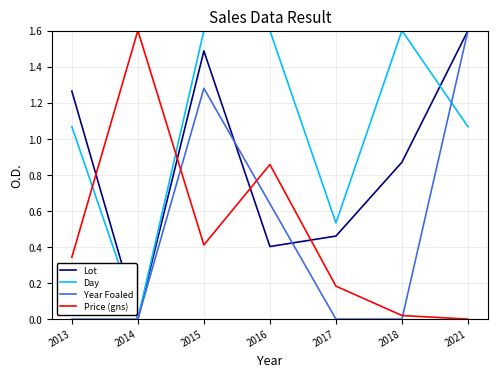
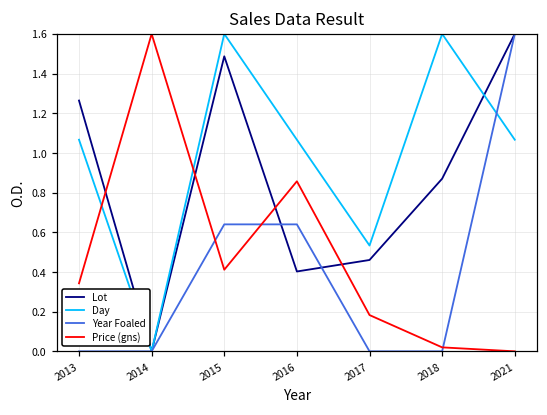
Year Foaled, 2015: 1.28 -> 0.64
Day, 2016: 1.60 -> 1.07
